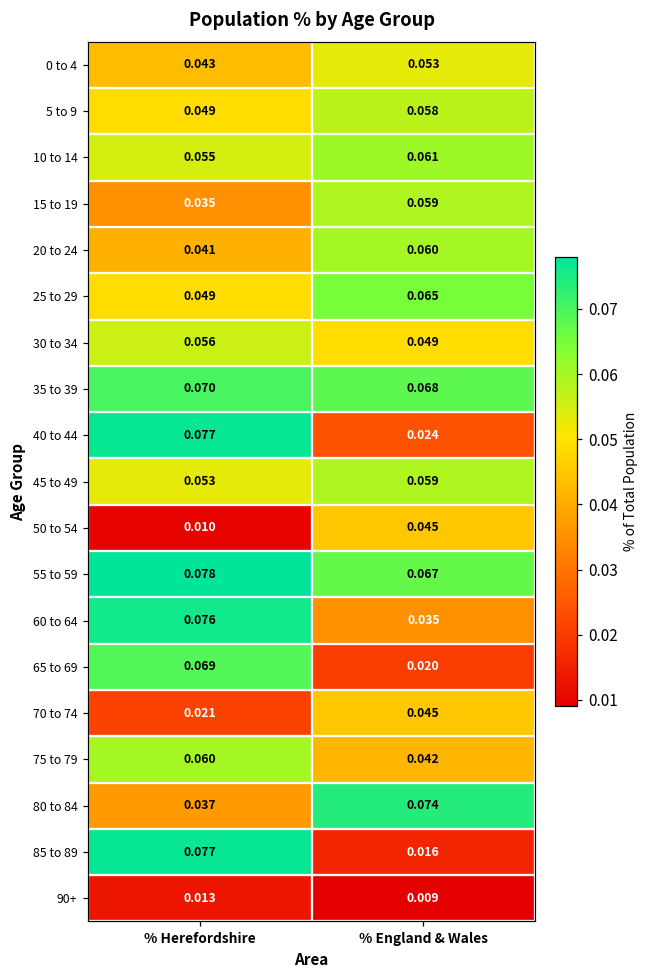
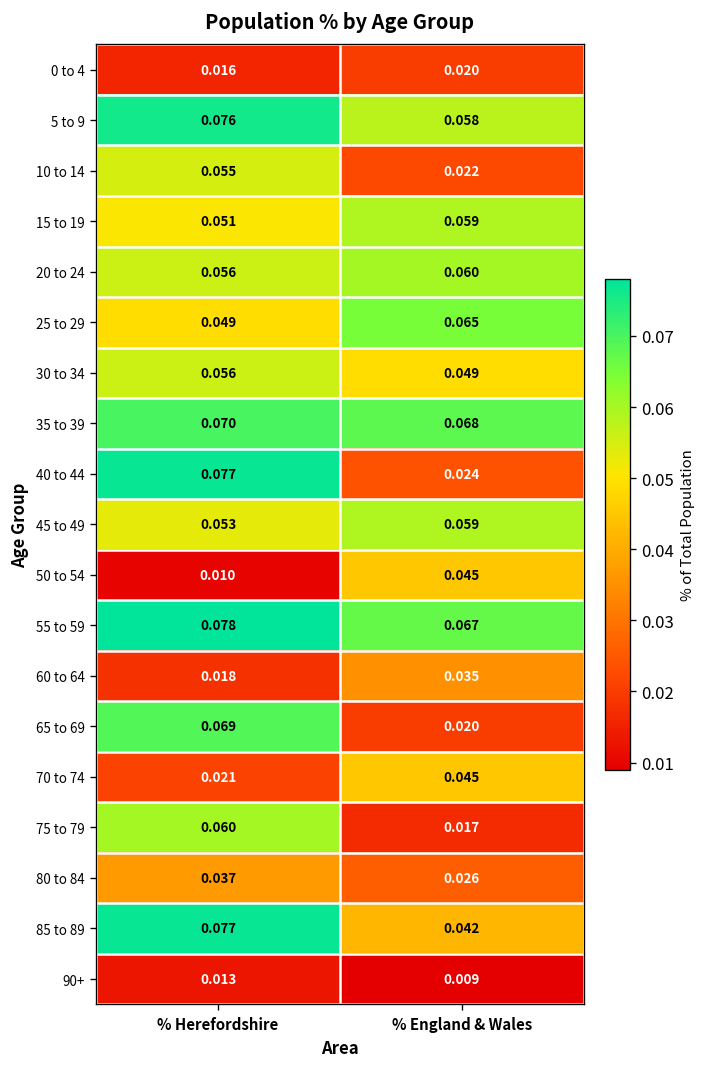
0 to 4, % Herefordshire: 0.043 -> 0.016
0 to 4, % England & Wales: 0.053 -> 0.020
5 to 9, % Herefordshire: 0.049 -> 0.076
10 to 14, % England & Wales: 0.061 -> 0.022
15 to 19, % Herefordshire: 0.035 -> 0.051
20 to 24, % Herefordshire: 0.041 -> 0.056
60 to 64, % Herefordshire: 0.076 -> 0.018
75 to 79, % England & Wales: 0.042 -> 0.017
80 to 84, % England & Wales: 0.074 -> 0.026
85 to 89, % England & Wales: 0.016 -> 0.042
